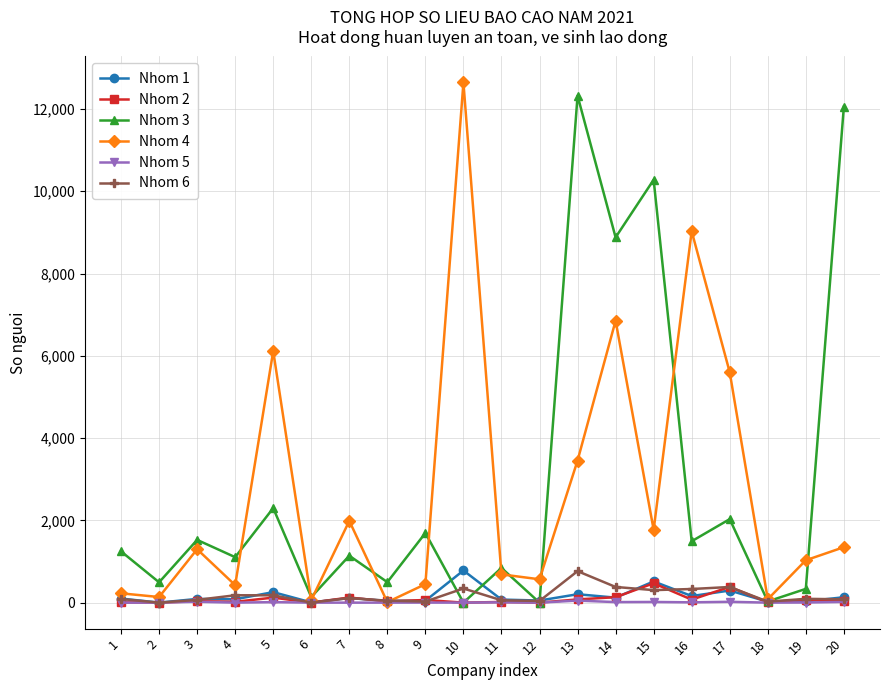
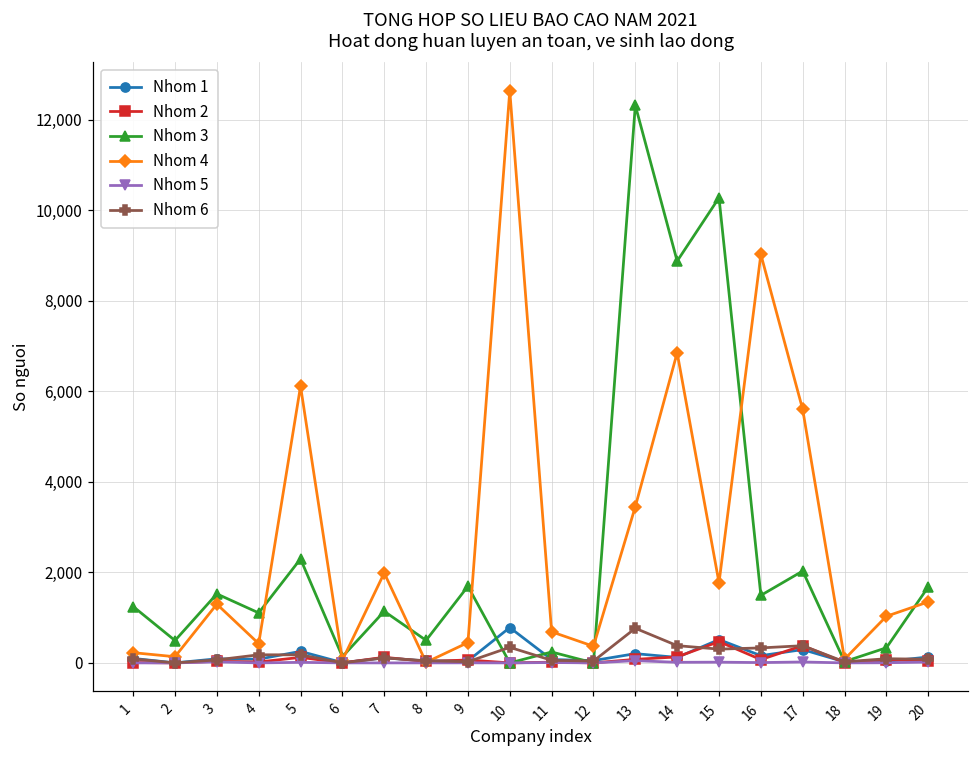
Nhom 3, 11: 800 -> 200
Nhom 4, 12: 600 -> 400
Nhom 3, 20: 12,100 -> 1,700
